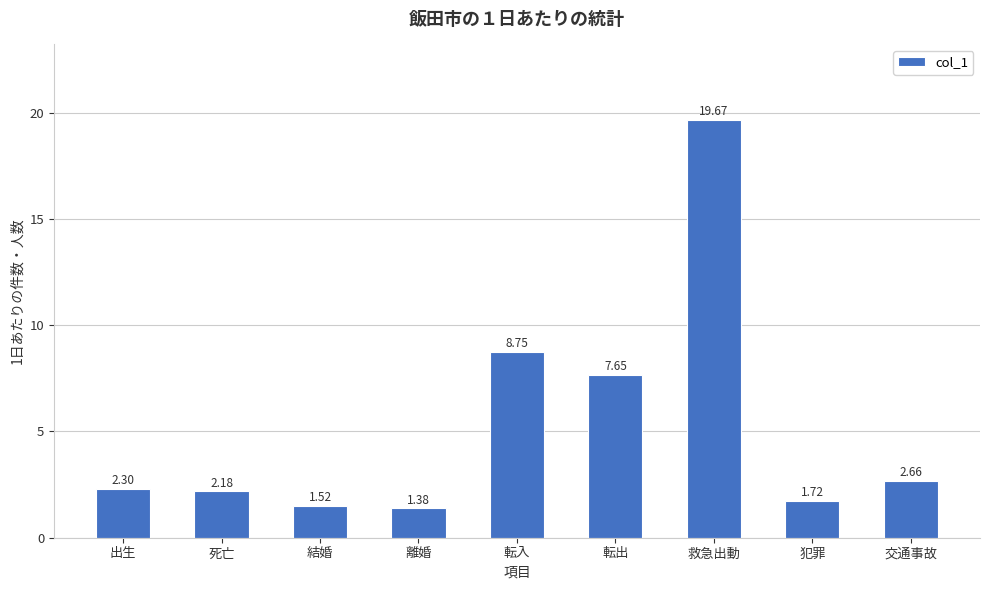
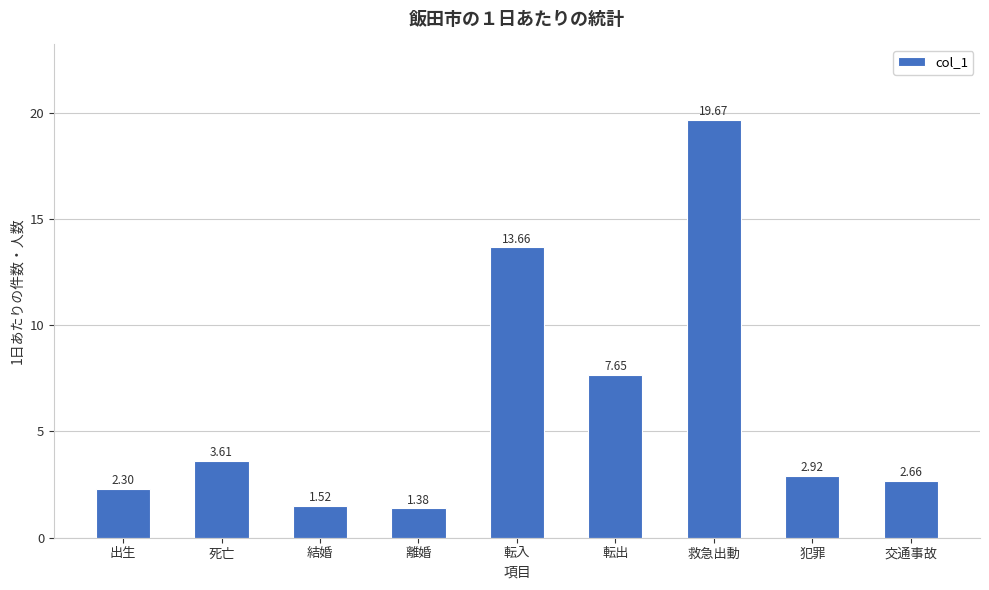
死亡: 2.18 -> 3.61
転入: 8.75 -> 13.66
犯罪: 1.72 -> 2.92
